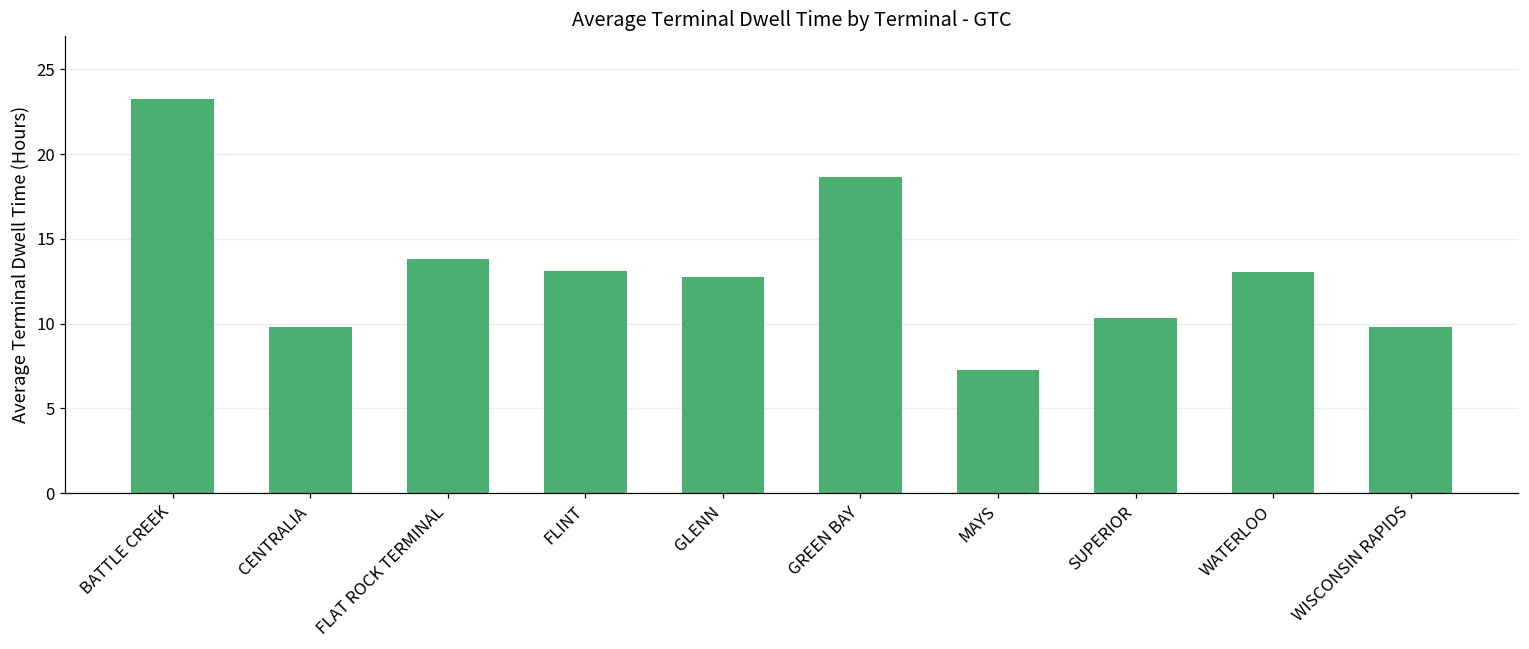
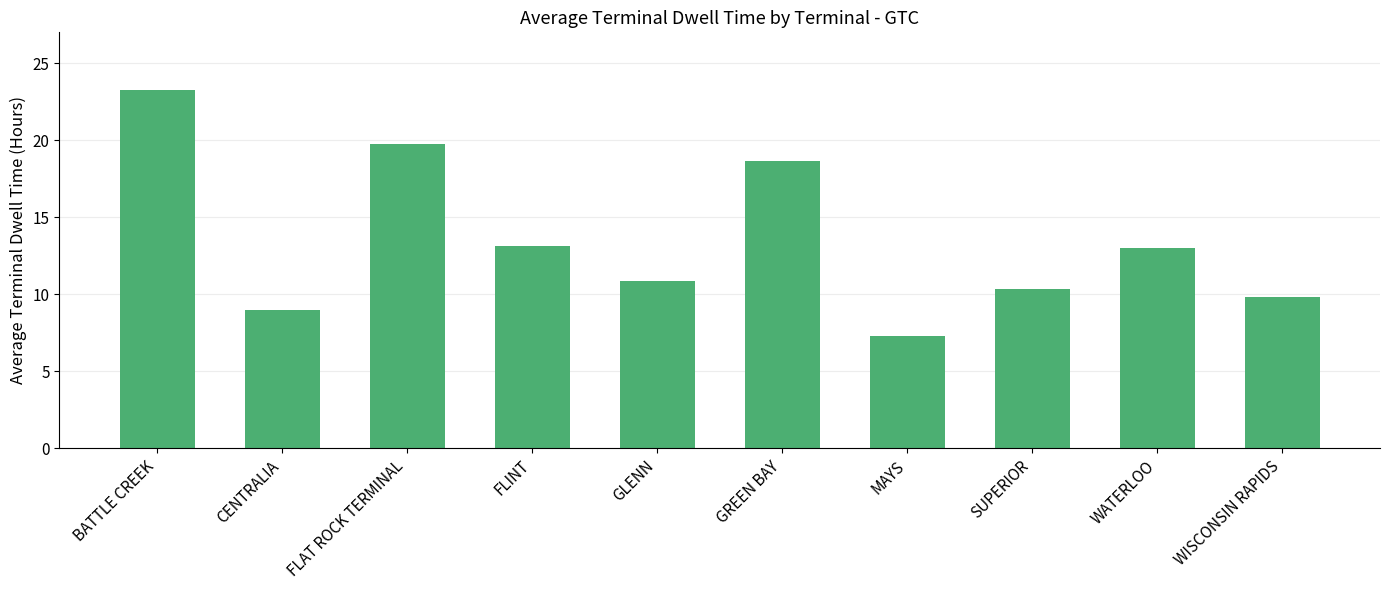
CENTRALIA: 9.8 -> 9.0
FLAT ROCK TERMINAL: 13.8 -> 19.7
GLENN: 12.7 -> 10.9
